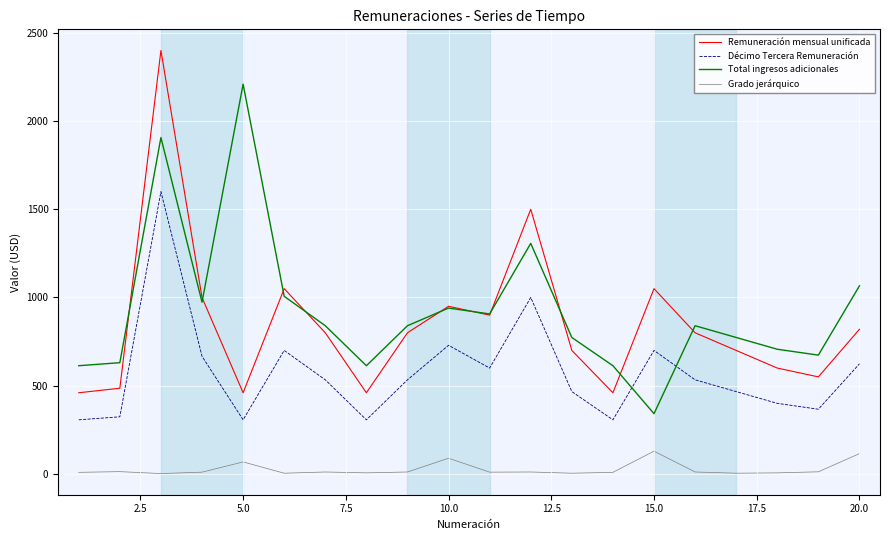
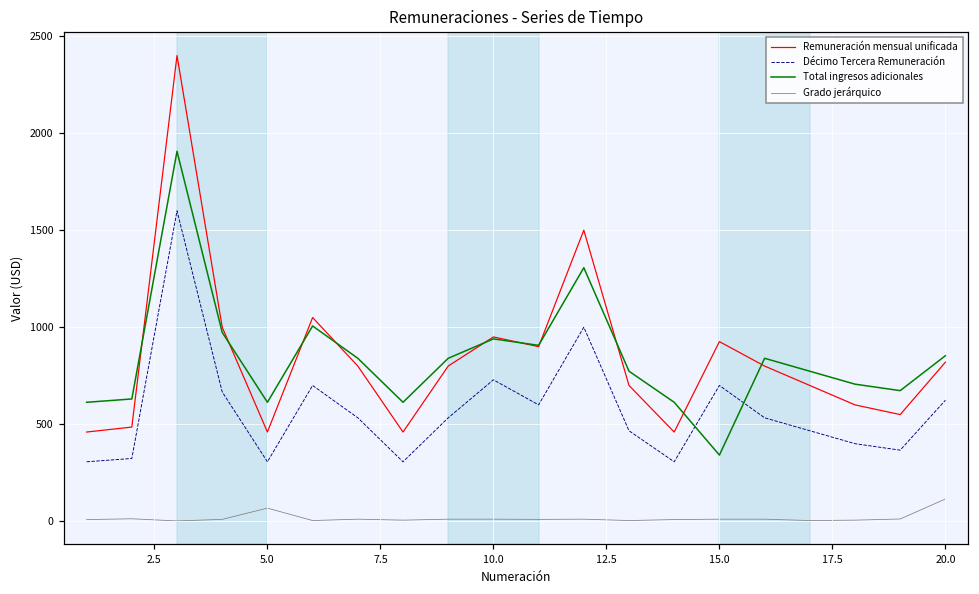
Total ingresos adicionales, 5.0: 2210 -> 610
Grado jerárquico, 10.0: 90 -> 10
Remuneración mensual unificada, 15.0: 1050 -> 930
Grado jerárquico, 15.0: 130 -> 10
Total ingresos adicionales, 20.0: 1070 -> 850
